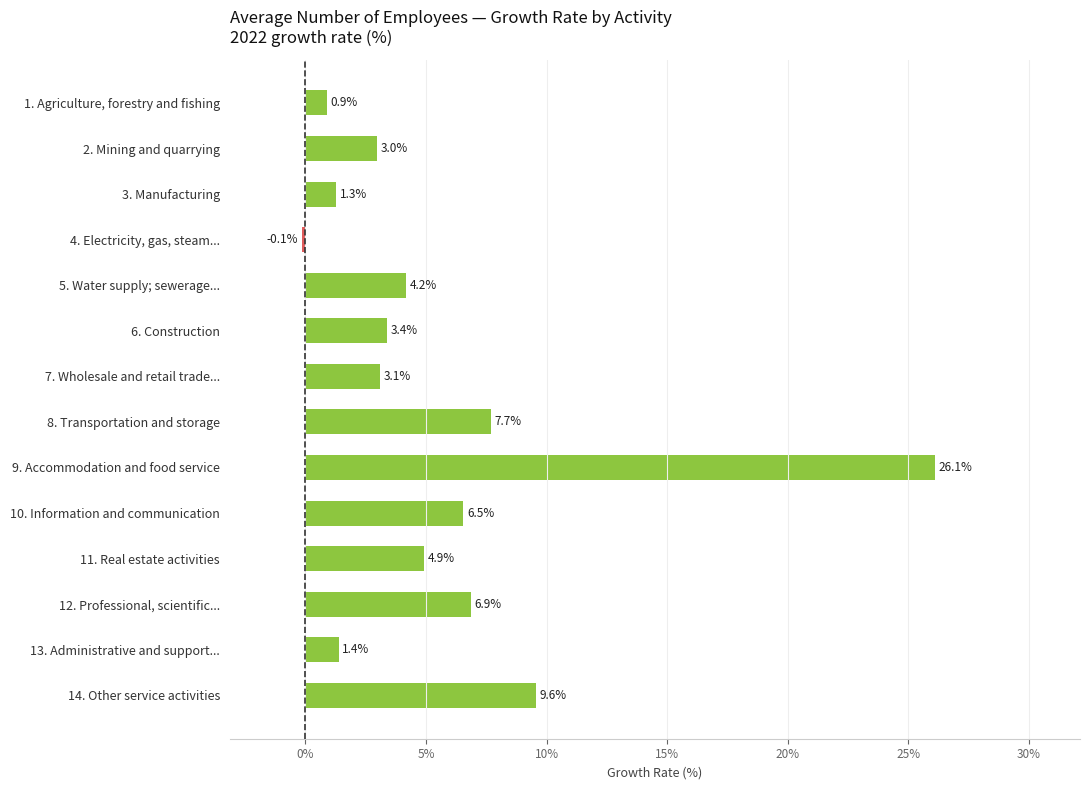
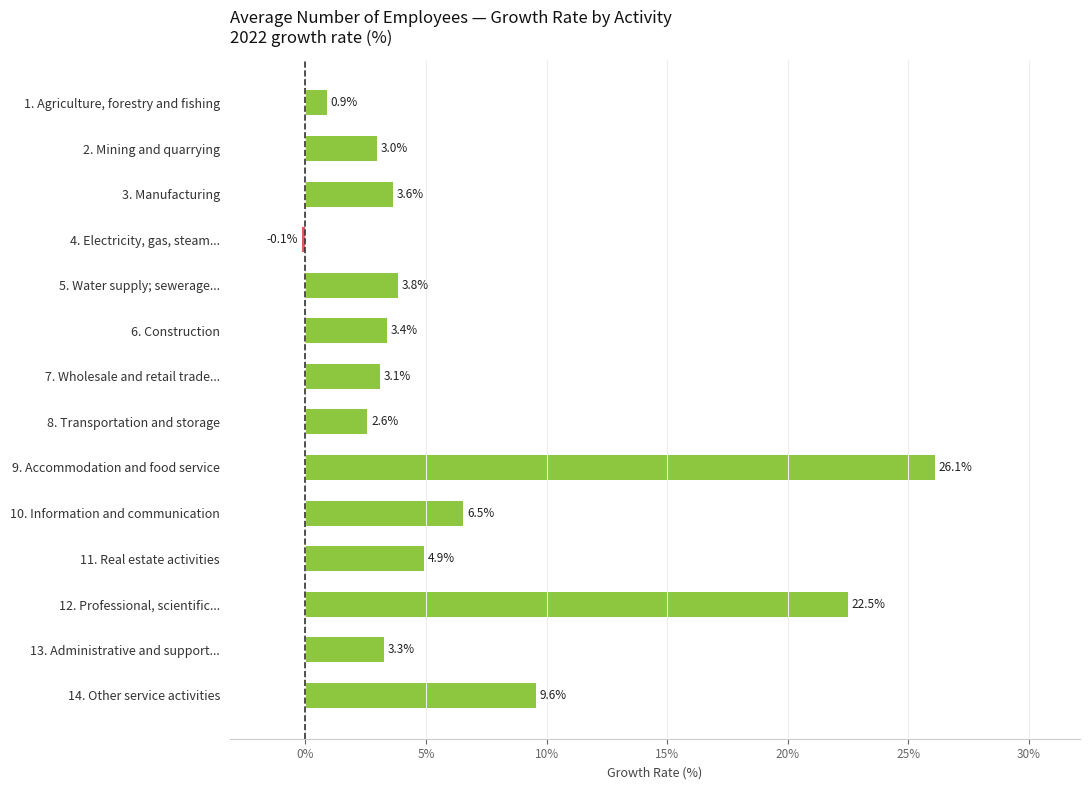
3. Manufacturing: 1.3% -> 3.6%
5. Water supply; sewerage...: 4.2% -> 3.8%
8. Transportation and storage: 7.7% -> 2.6%
12. Professional, scientific...: 6.9% -> 22.5%
13. Administrative and support...: 1.4% -> 3.3%
